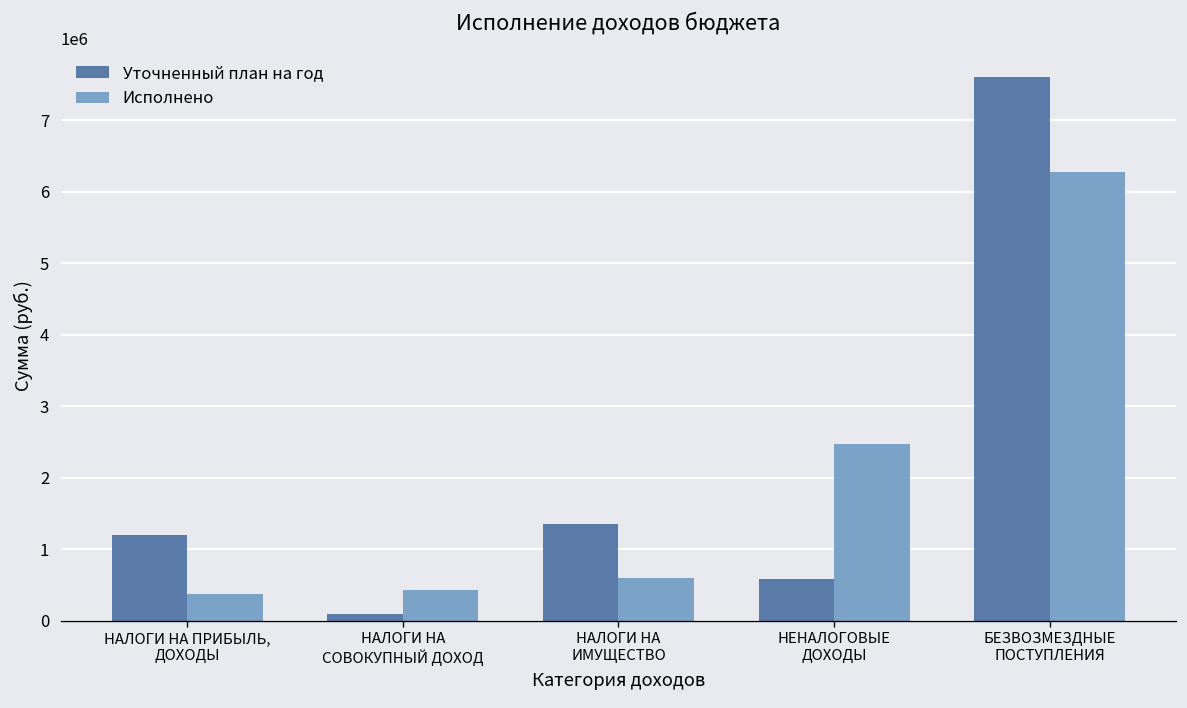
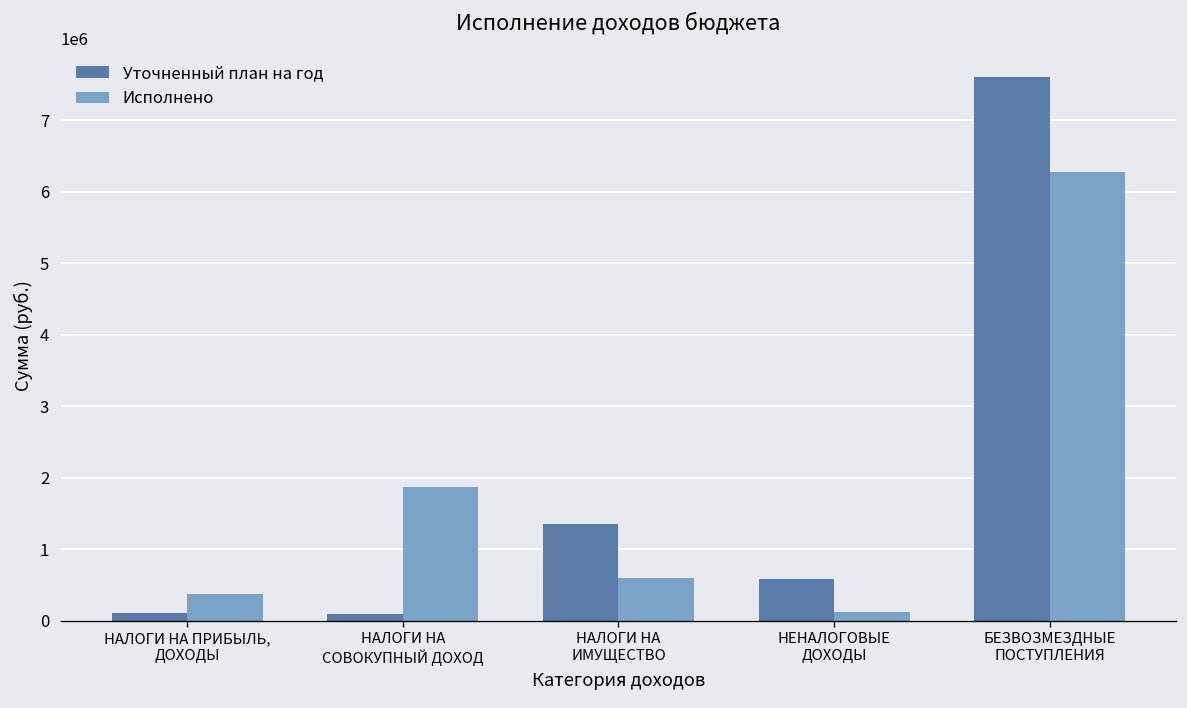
Уточненный план на год, НАЛОГИ НА ПРИБЫЛЬ, ДОХОДЫ: 1200000 -> 100000
Исполнено, НАЛОГИ НА СОВОКУПНЫЙ ДОХОД: 400000 -> 1900000
Исполнено, НЕНАЛОГОВЫЕ ДОХОДЫ: 2500000 -> 100000
